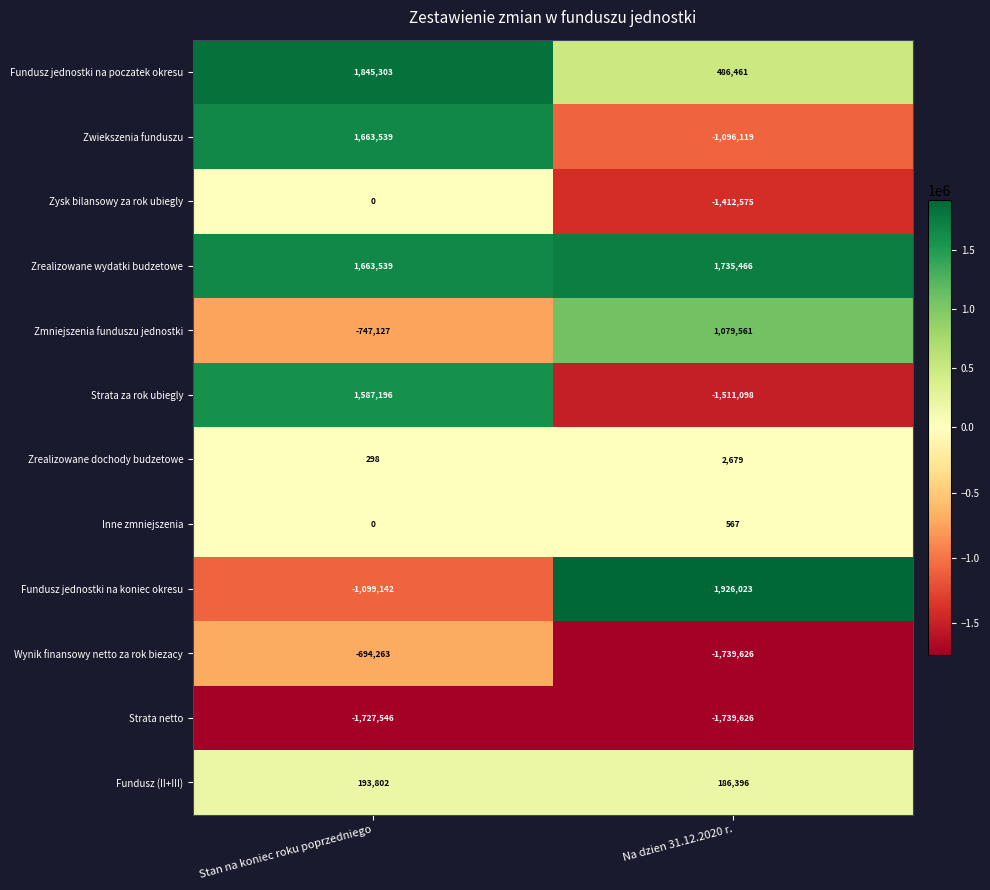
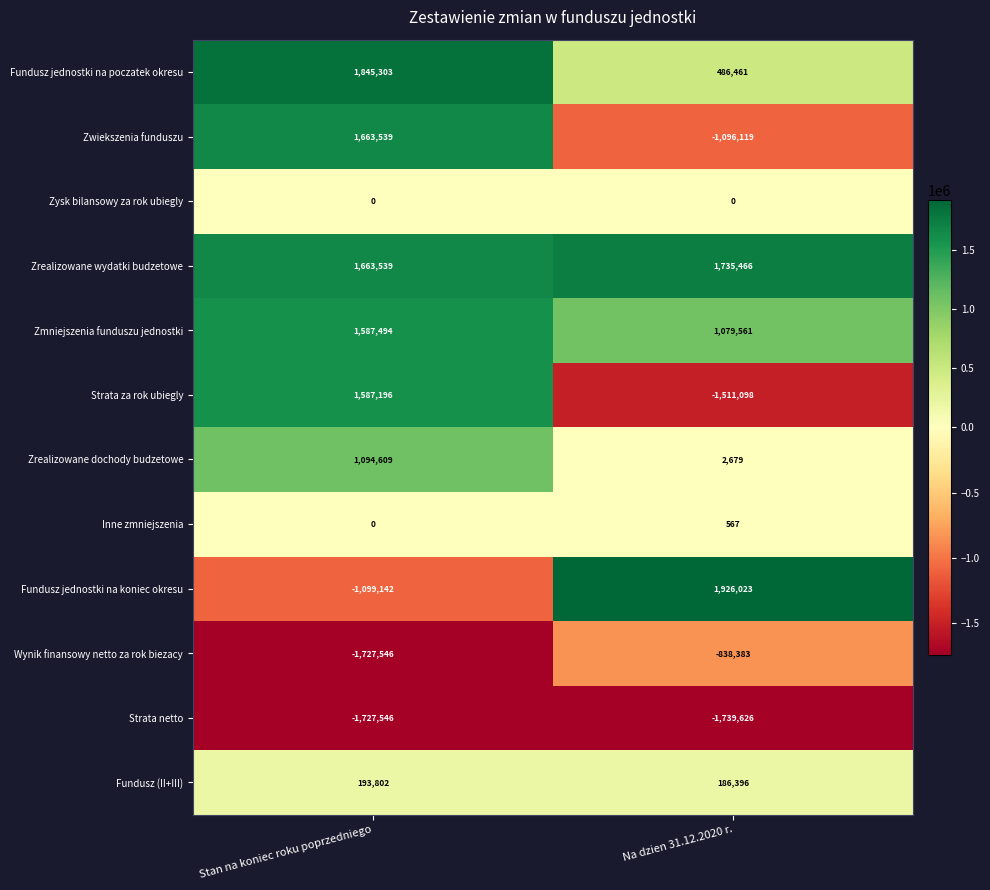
Zysk bilansowy za rok ubiegly, Na dzien 31.12.2020 r.: -1,412,575 -> 0
Zmniejszenia funduszu jednostki, Stan na koniec roku poprzedniego: -747,127 -> 1,587,494
Zrealizowane dochody budzetowe, Stan na koniec roku poprzedniego: 298 -> 1,094,609
Wynik finansowy netto za rok biezacy, Stan na koniec roku poprzedniego: -694,263 -> -1,727,546
Wynik finansowy netto za rok biezacy, Na dzien 31.12.2020 r.: -1,739,626 -> -838,383
